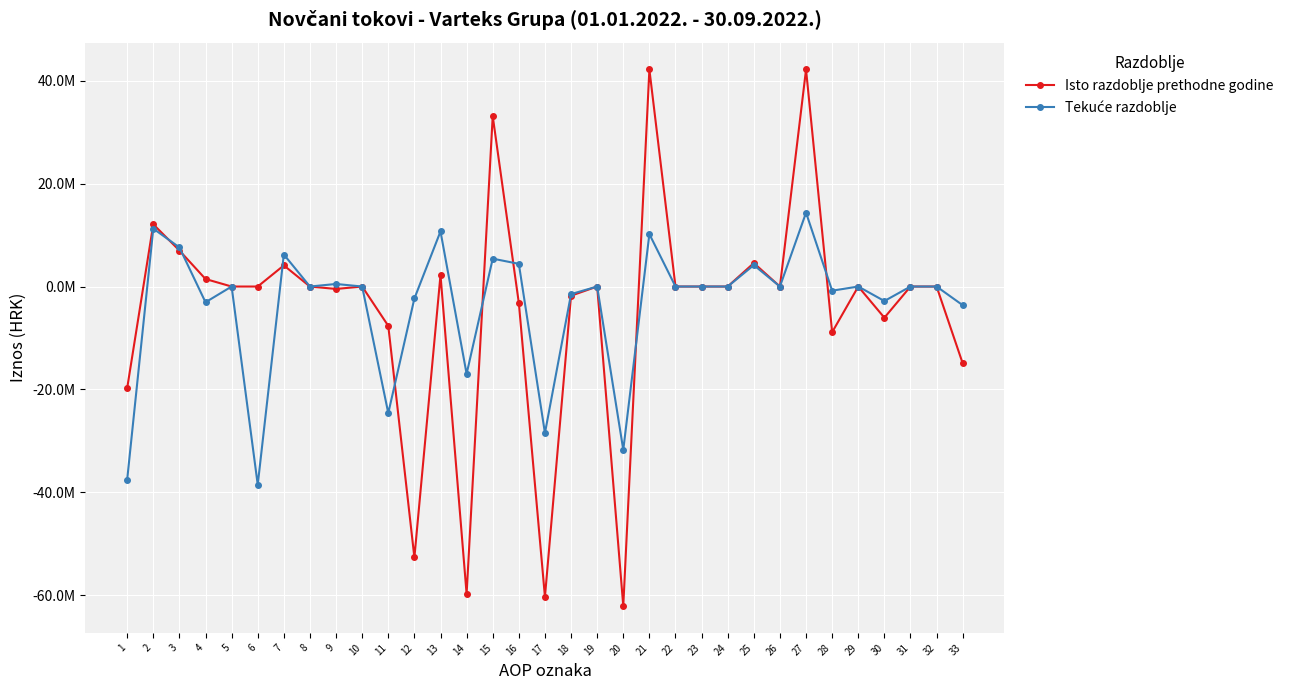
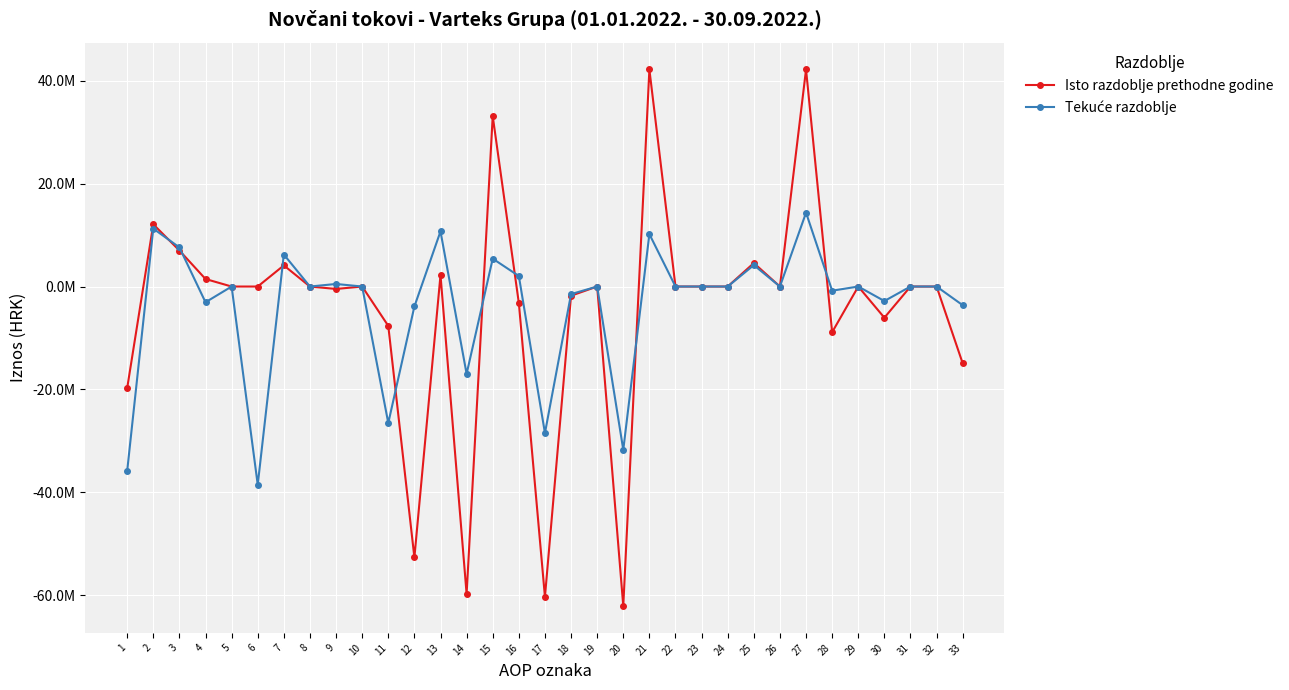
Tekuće razdoblje, 1: -38000000 -> -36000000
Tekuće razdoblje, 11: -25000000 -> -27000000
Tekuće razdoblje, 12: -2000000 -> -4000000
Tekuće razdoblje, 16: 4000000 -> 2000000
